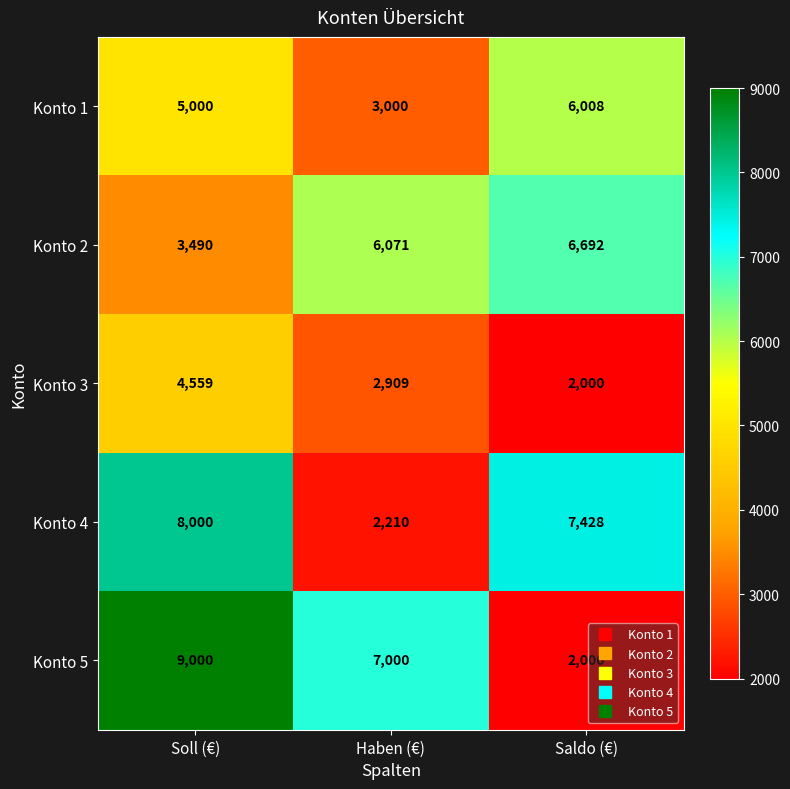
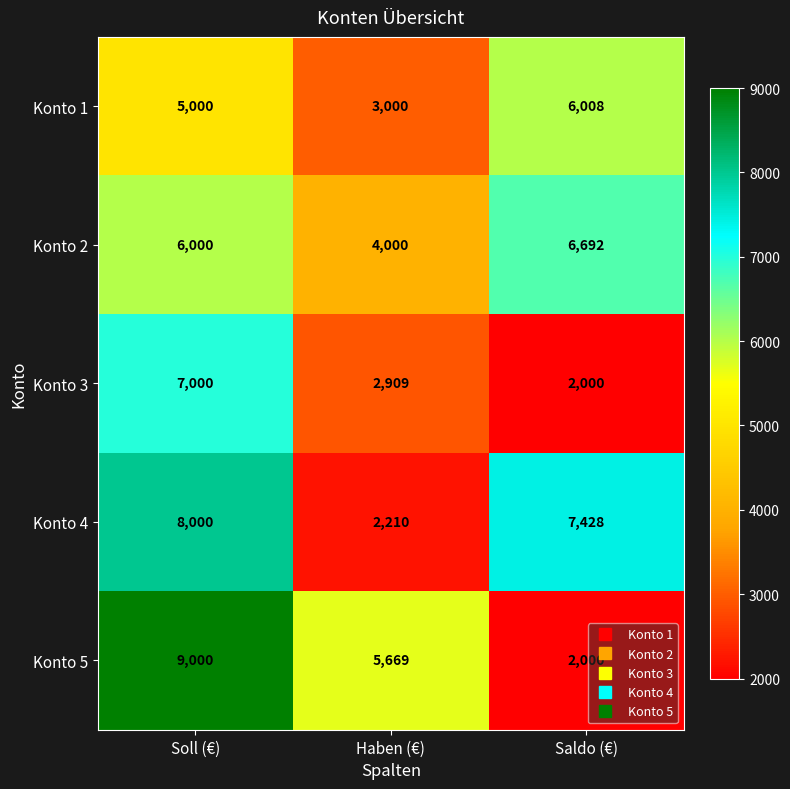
Konto 2, Soll (€): 3,490 -> 6,000
Konto 2, Haben (€): 6,071 -> 4,000
Konto 3, Soll (€): 4,559 -> 7,000
Konto 5, Haben (€): 7,000 -> 5,669
